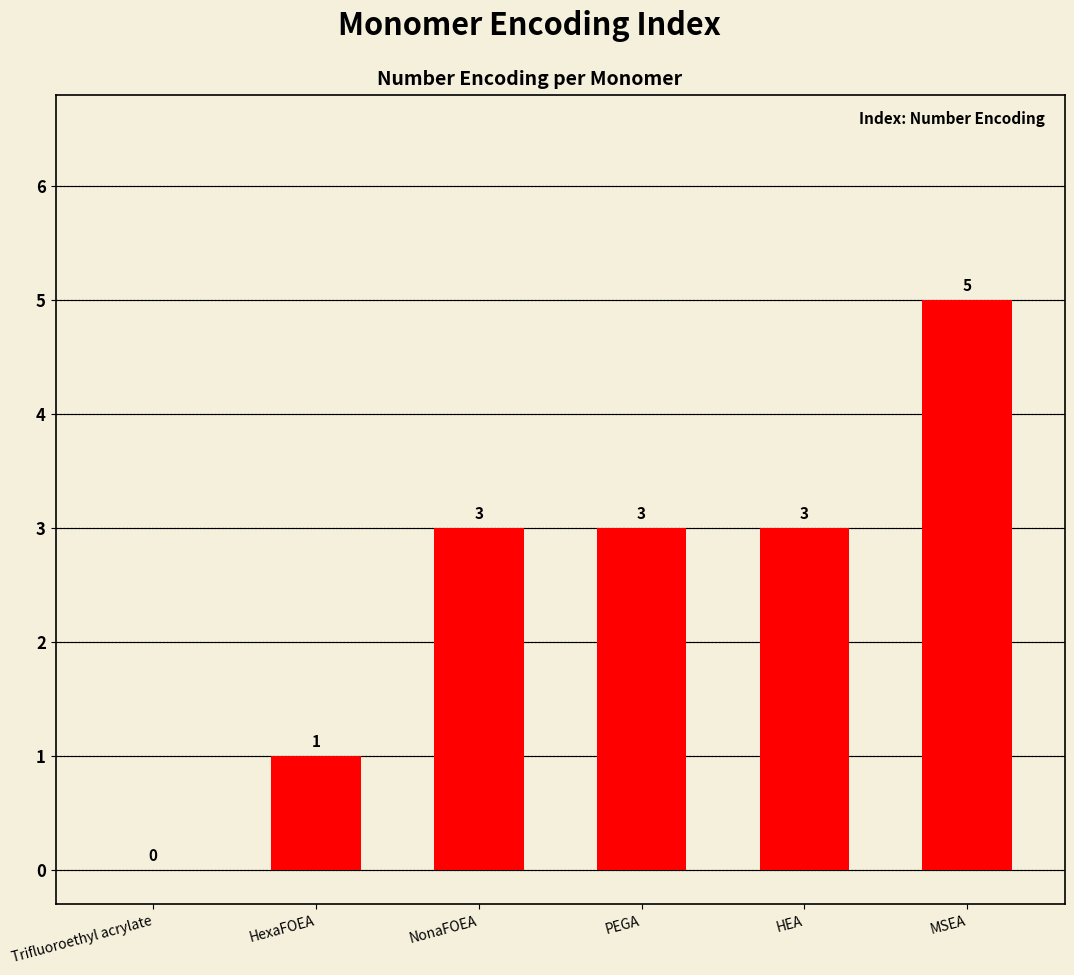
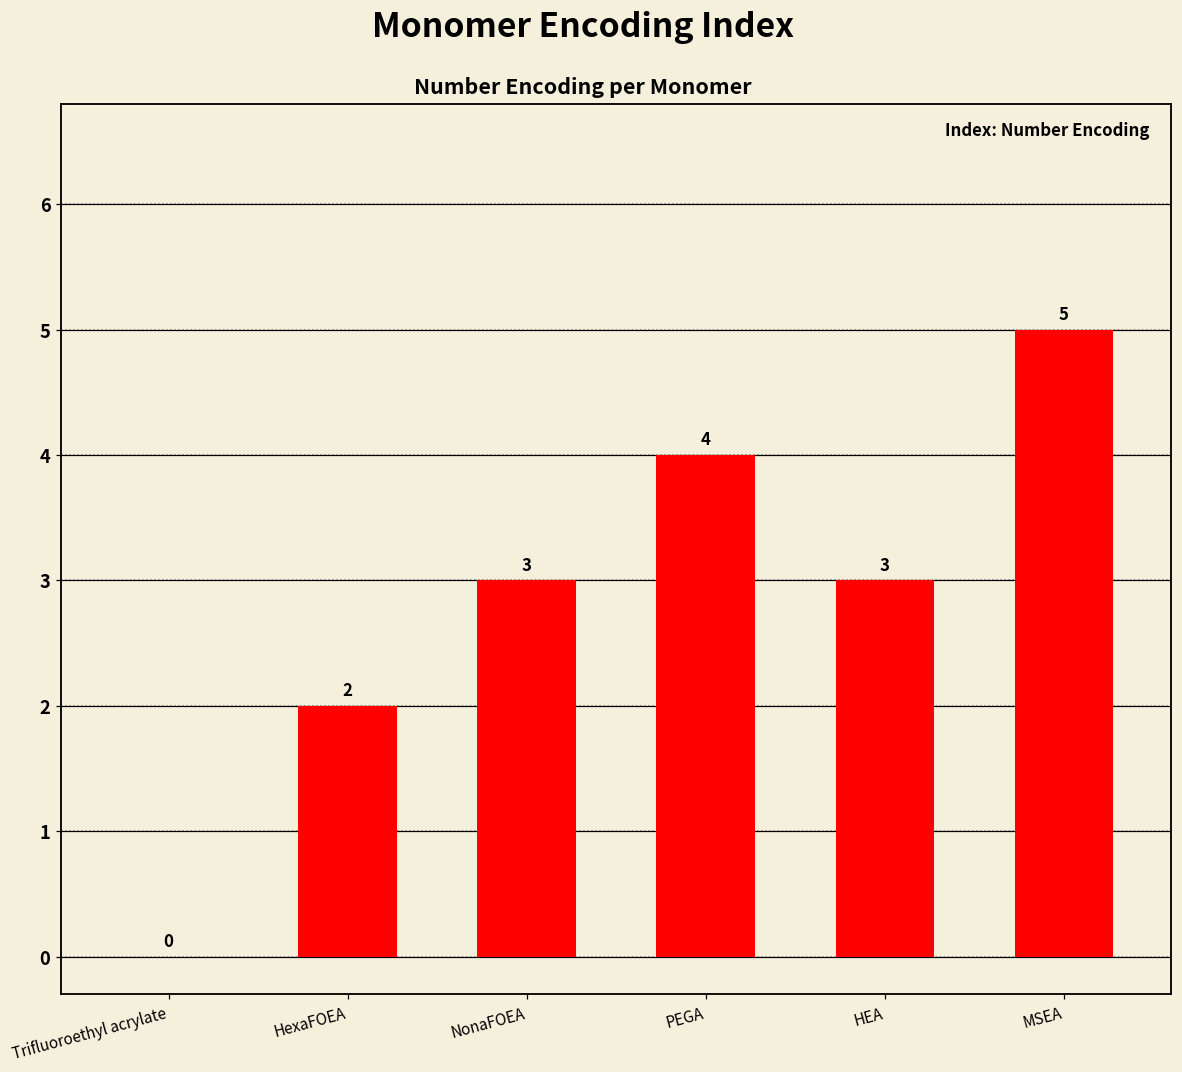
HexaFOEA: 1 -> 2
PEGA: 3 -> 4
